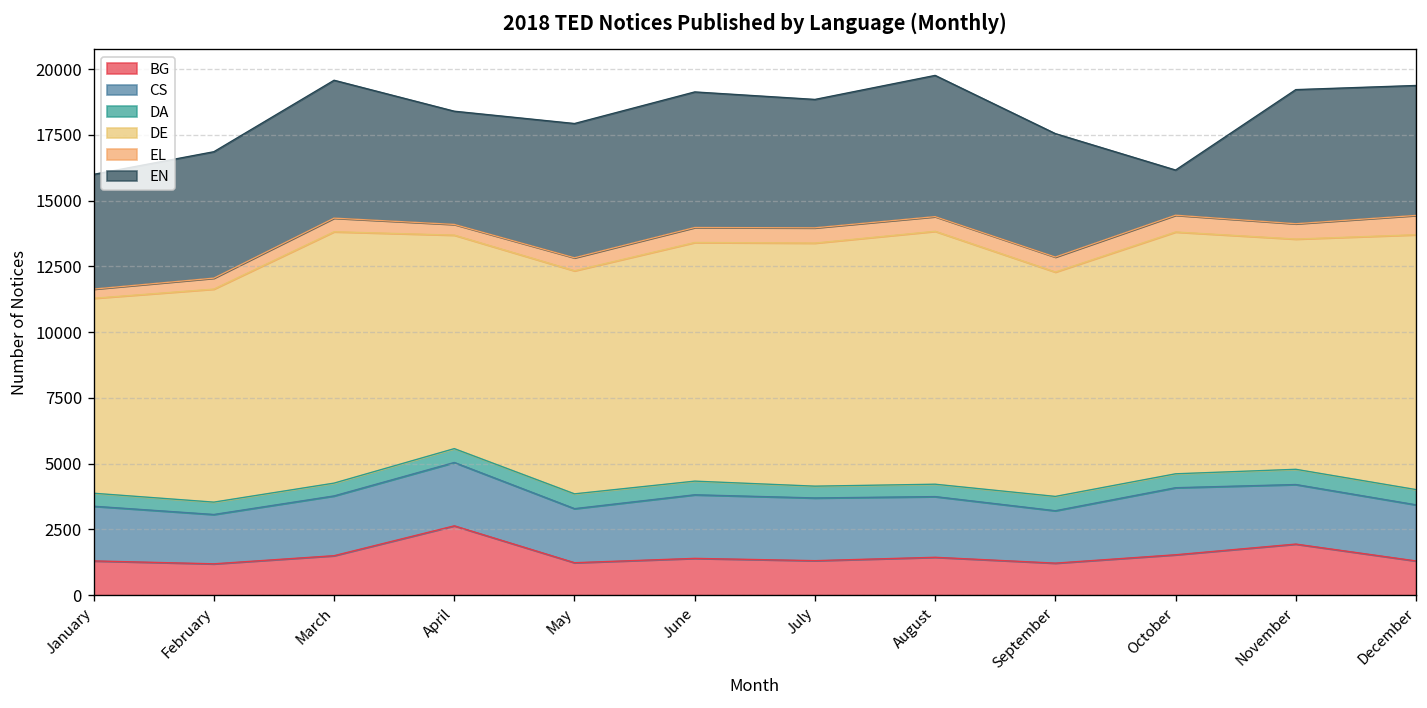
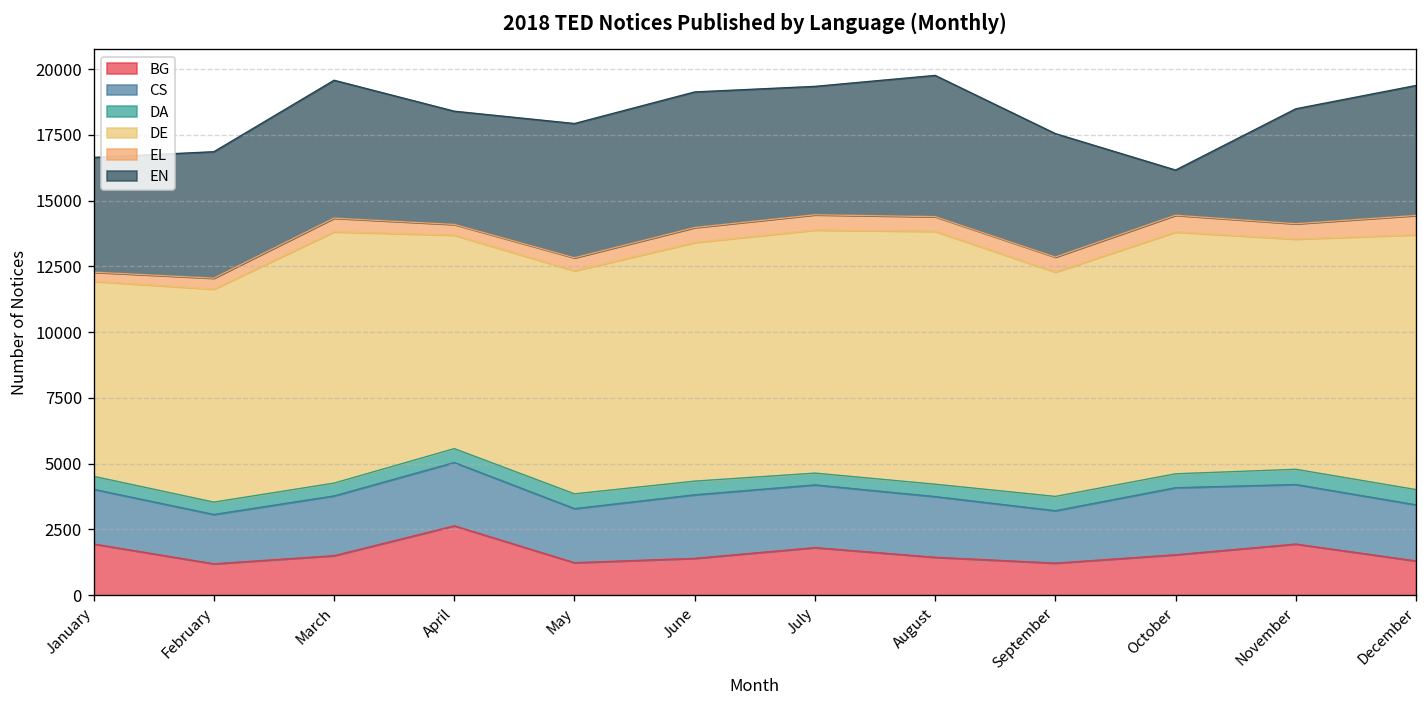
BG, January: 1300 -> 1900
BG, July: 1300 -> 1800
EN, November: 5100 -> 4400
